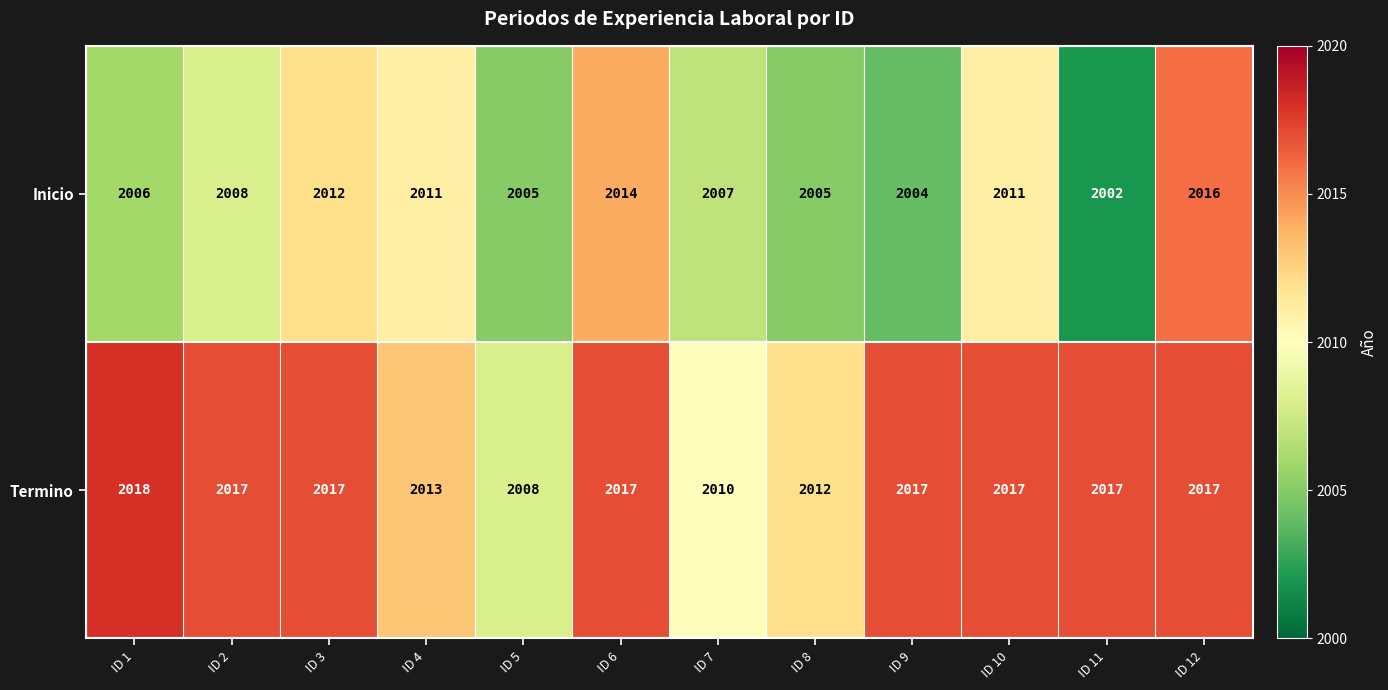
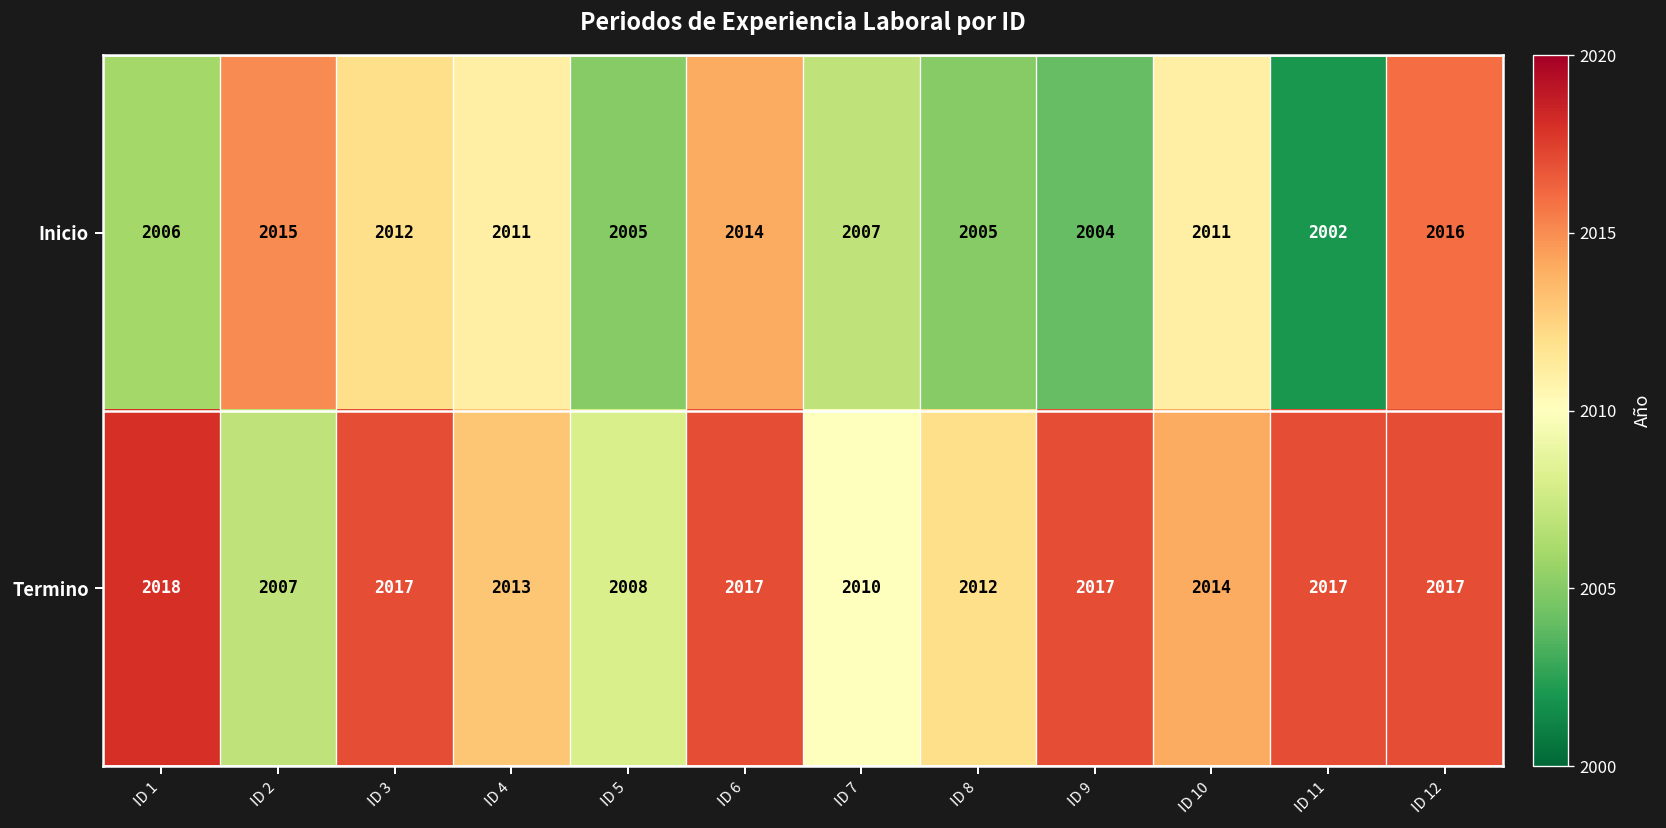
Inicio, ID 2: 2008 -> 2015
Termino, ID 2: 2017 -> 2007
Termino, ID 10: 2017 -> 2014
